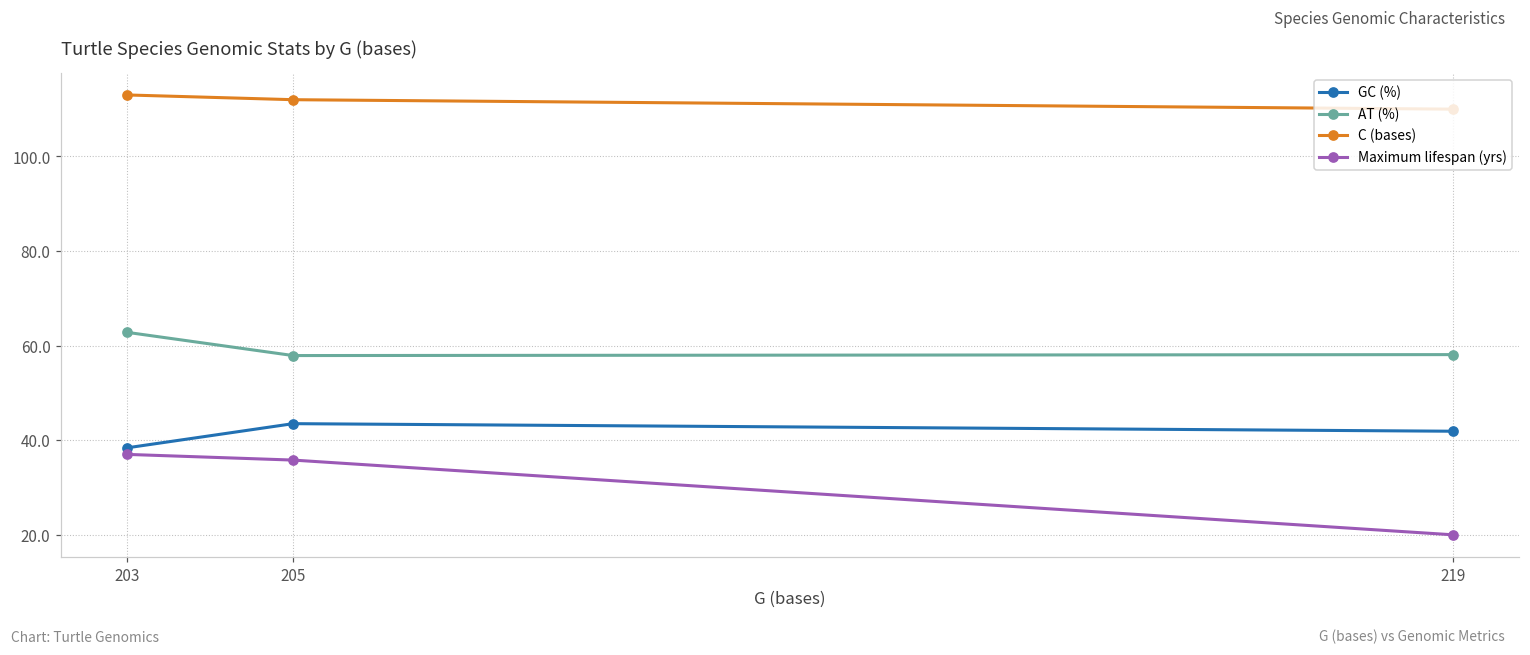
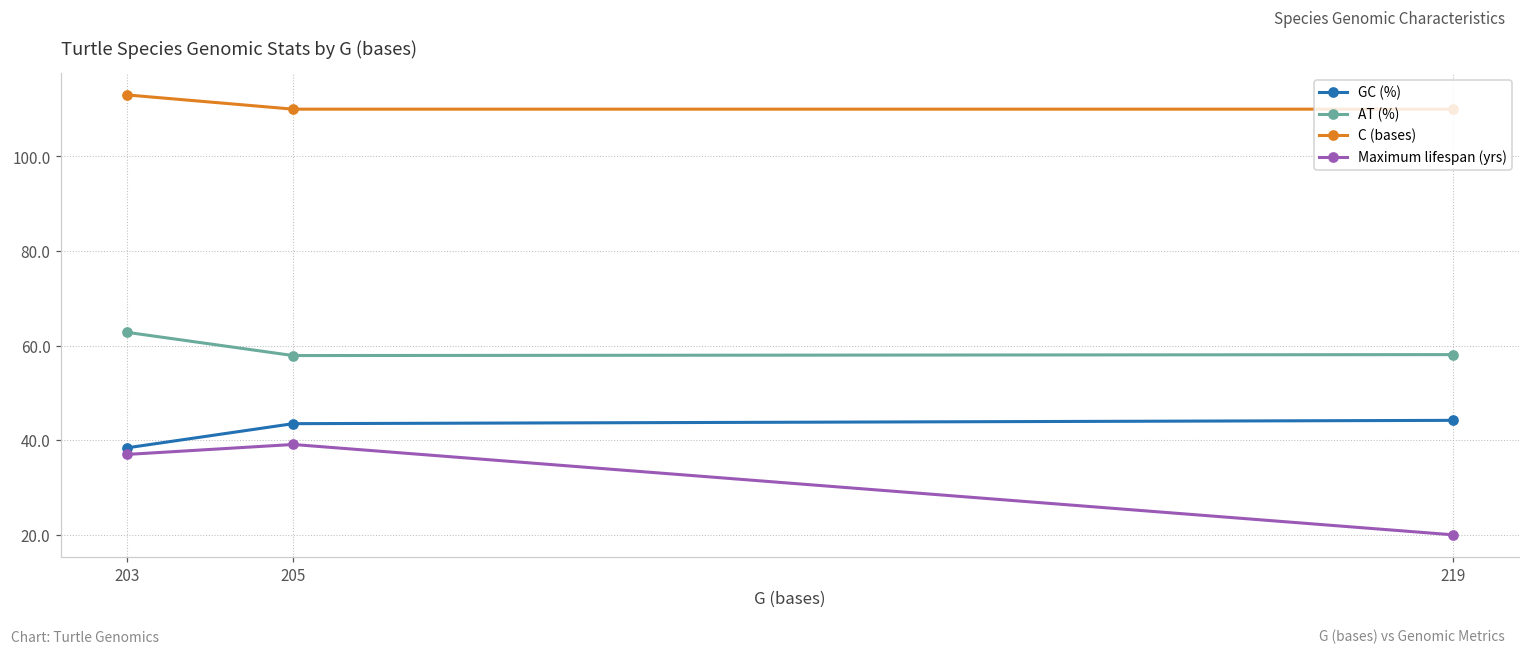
C (bases), 205: 112 -> 110
Maximum lifespan (yrs), 205: 36 -> 39
GC (%), 219: 42 -> 44
